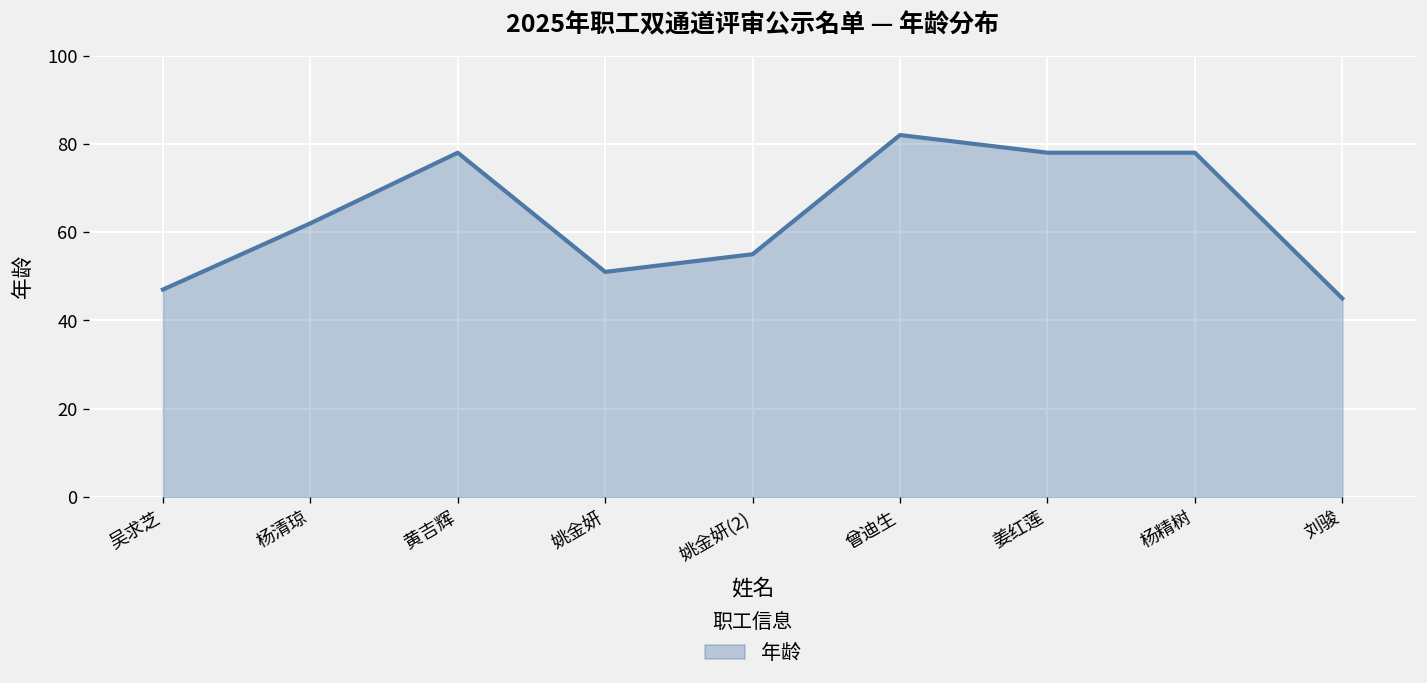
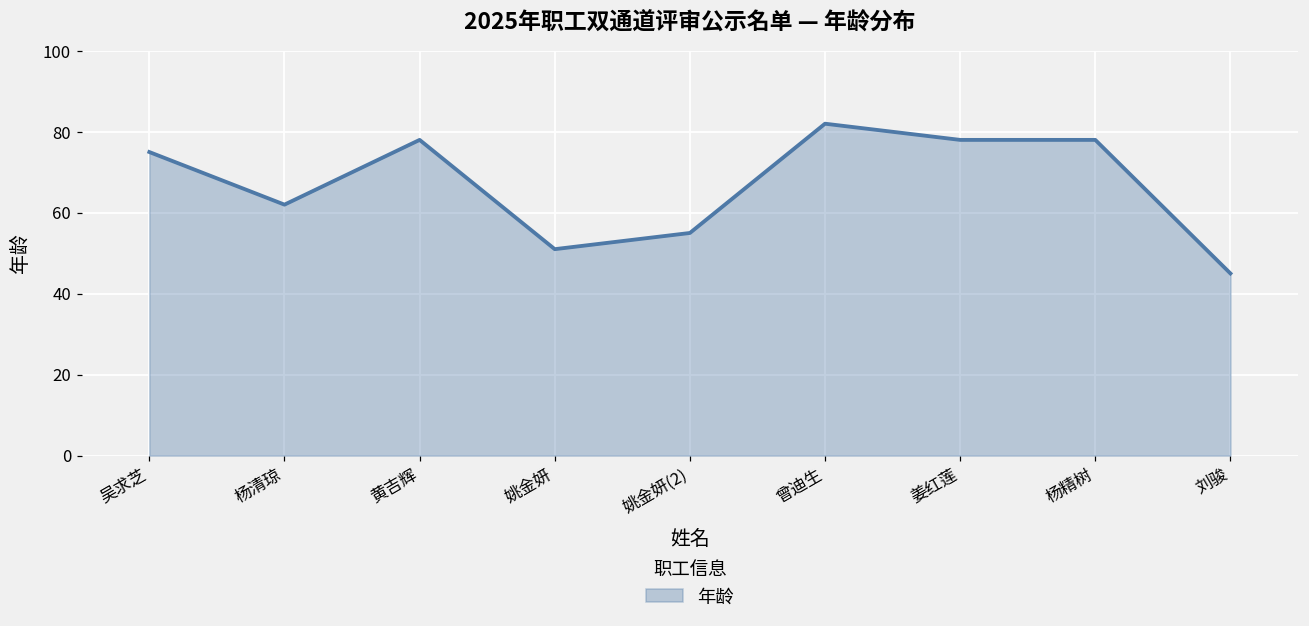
吴求芝: 47 -> 75
